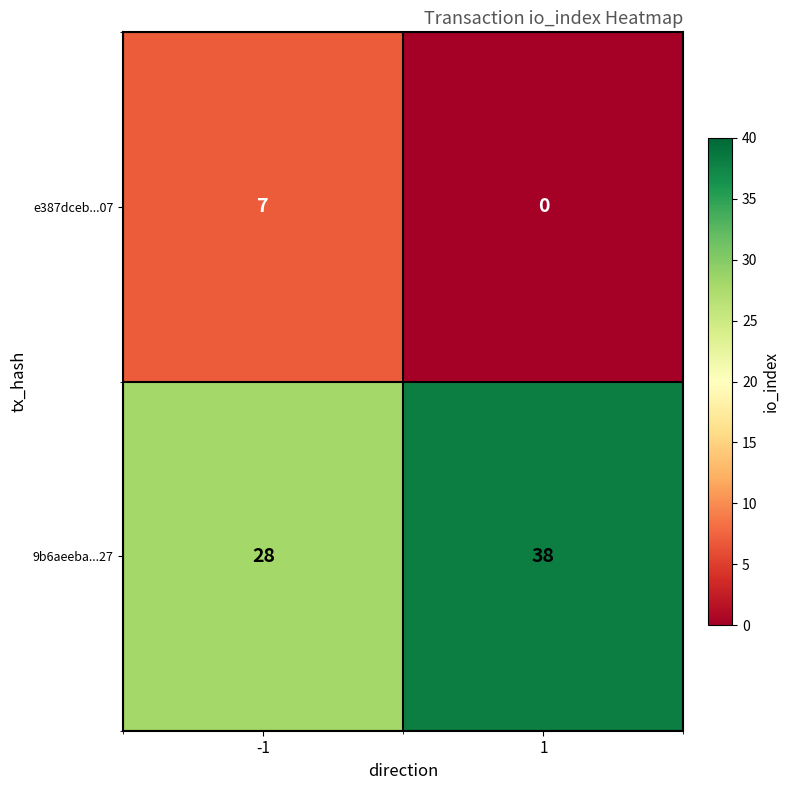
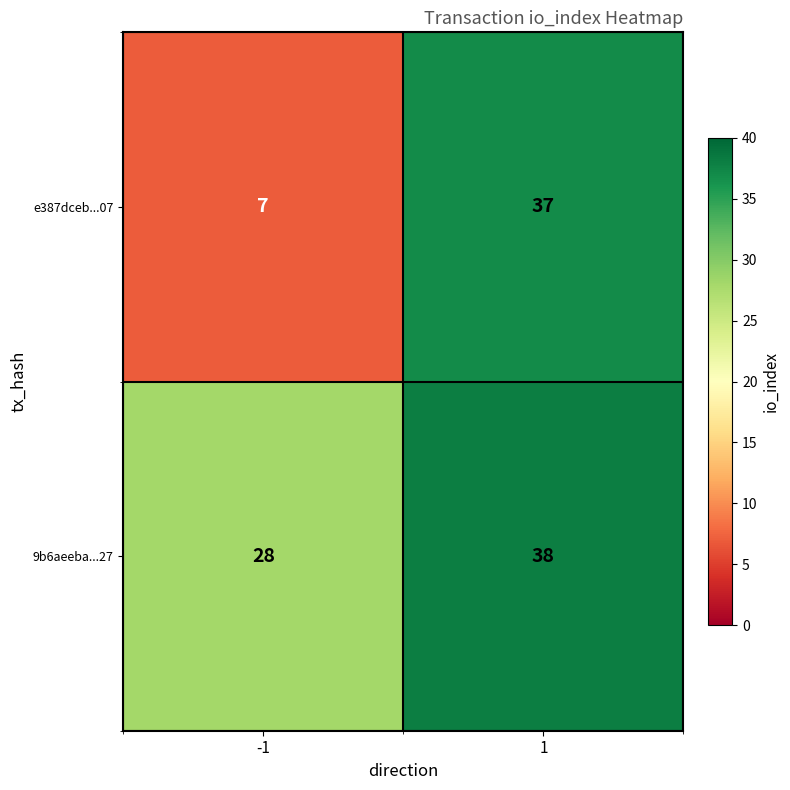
e387dceb...07, 1: 0 -> 37
